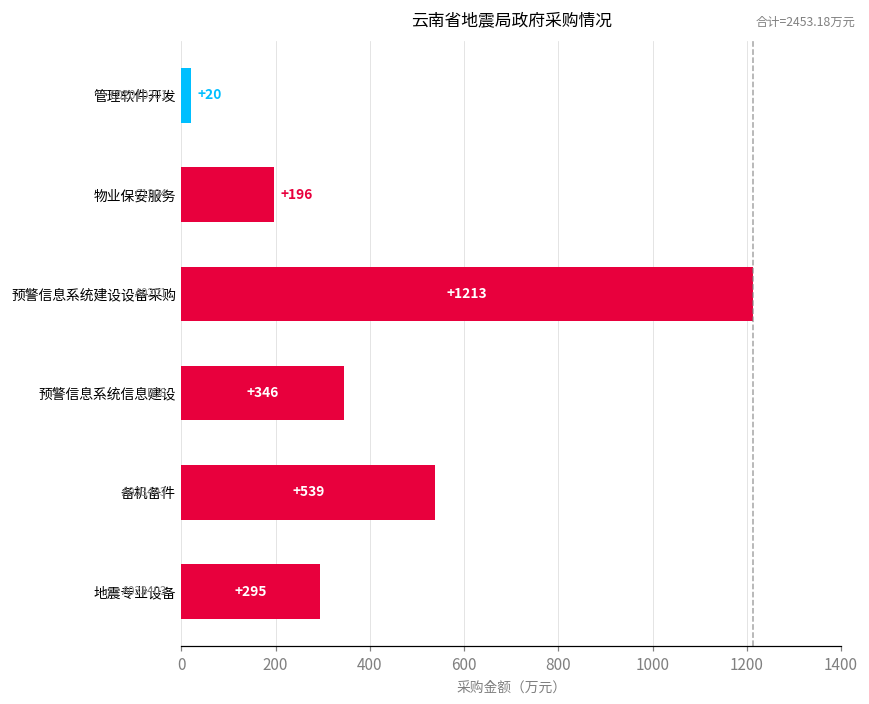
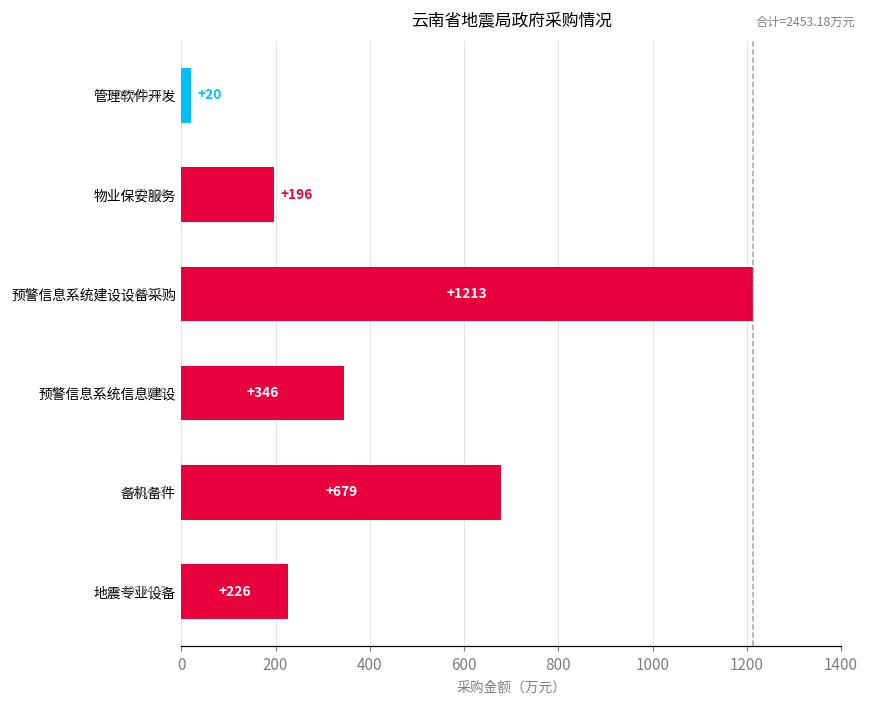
备机备件: +539 -> +679
地震专业设备: +295 -> +226
